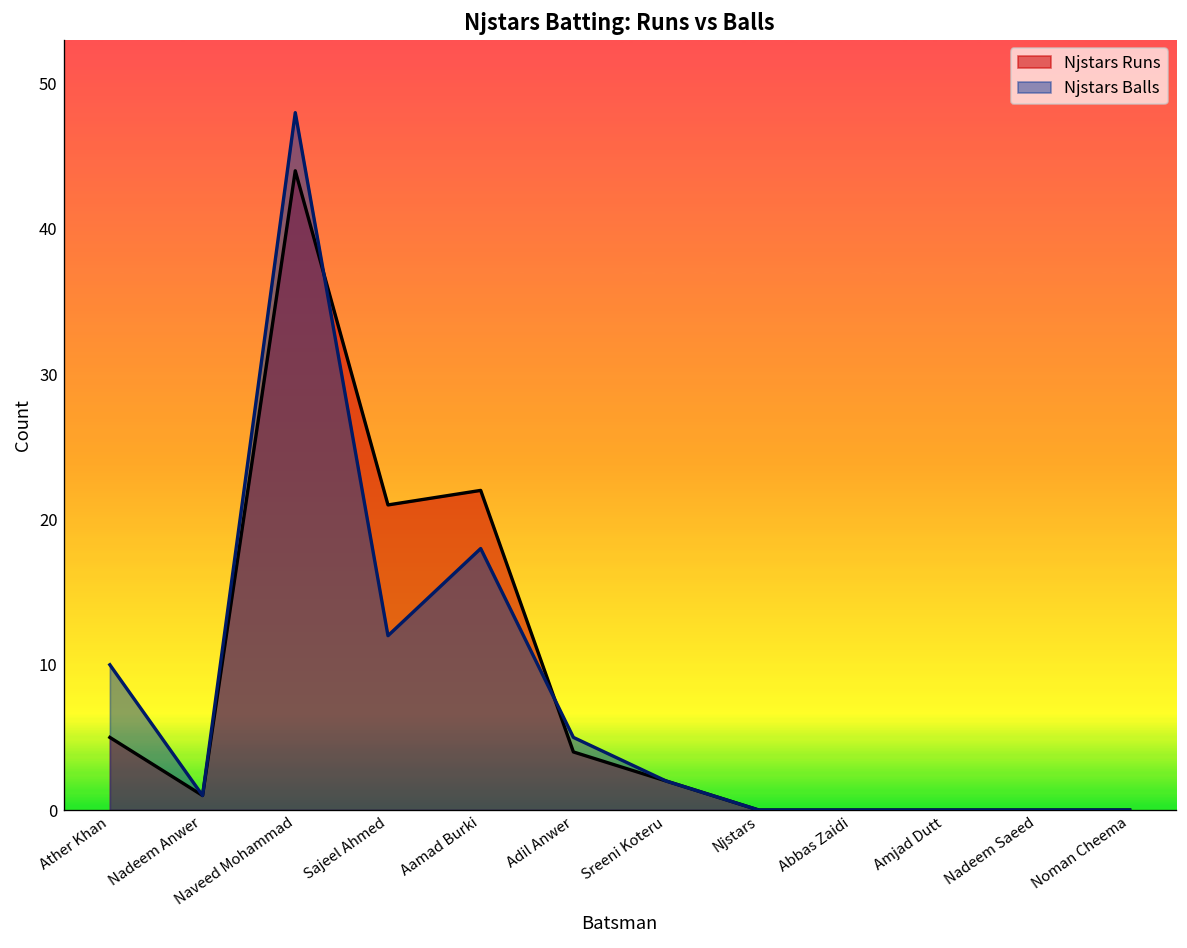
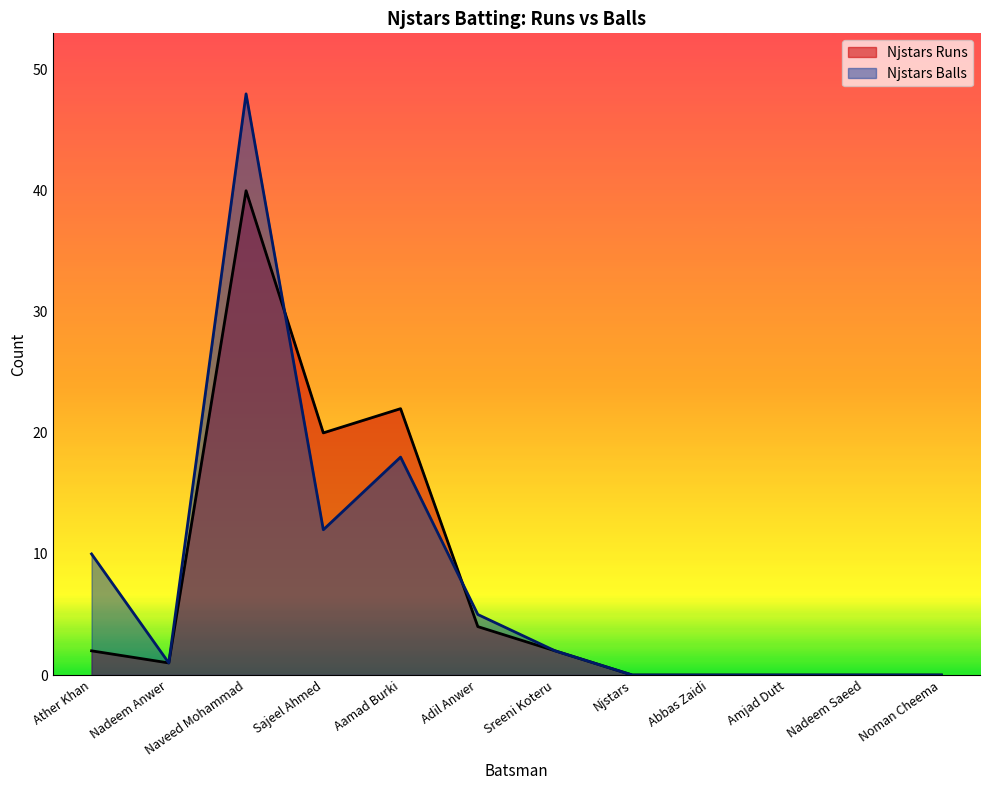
Njstars Runs, Ather Khan: 5 -> 2
Njstars Runs, Naveed Mohammad: 44 -> 40
Njstars Runs, Sajeel Ahmed: 21 -> 20
